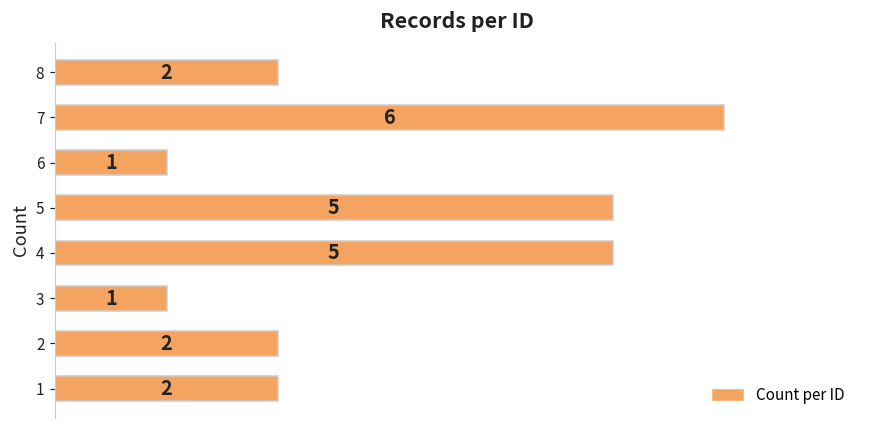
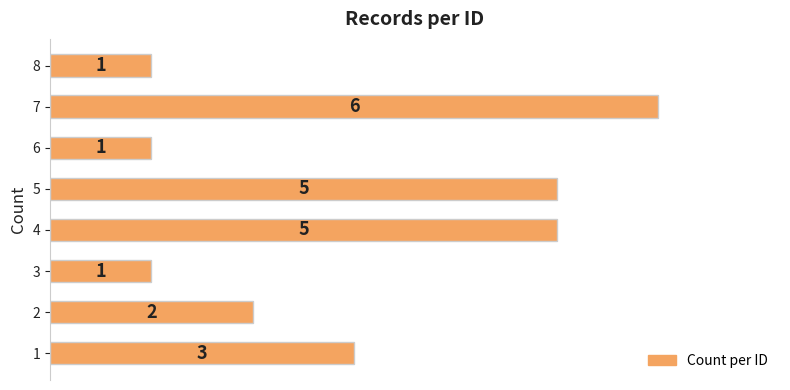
8: 2 -> 1
1: 2 -> 3
